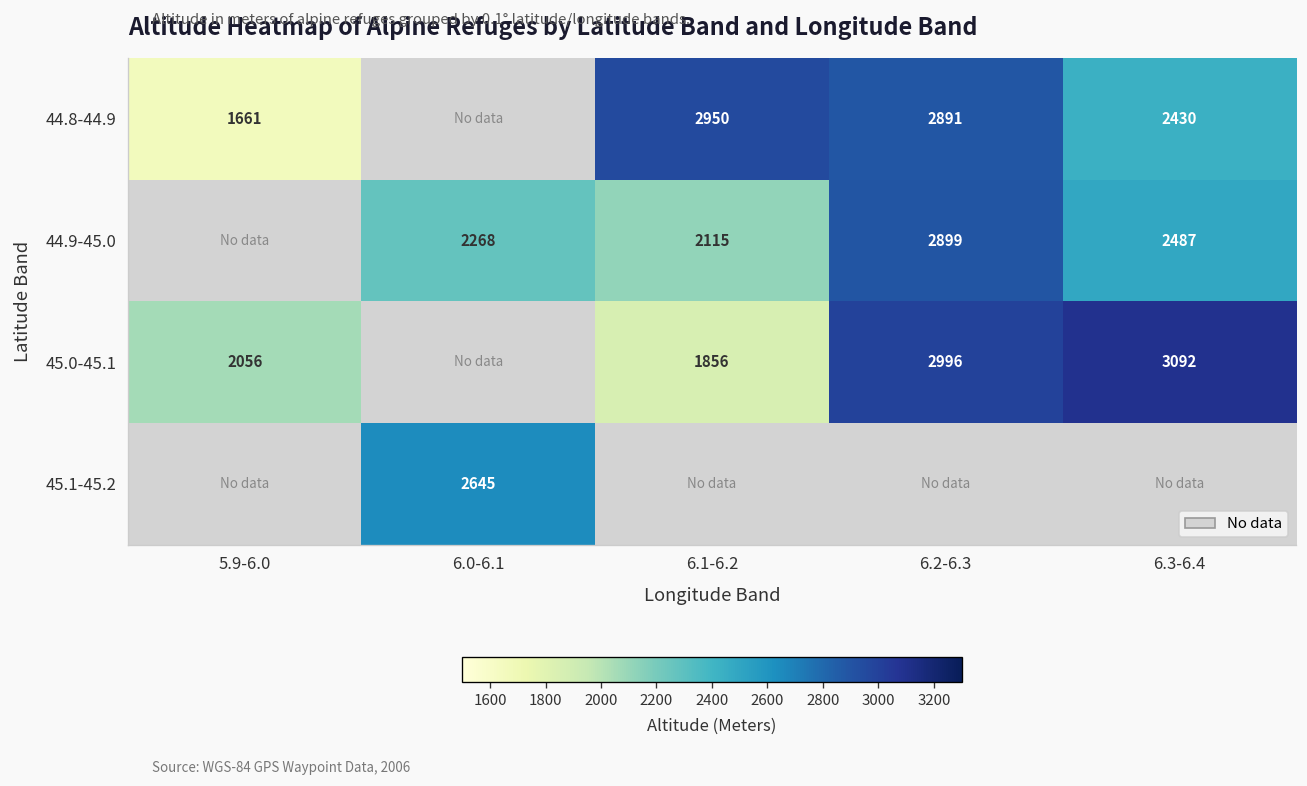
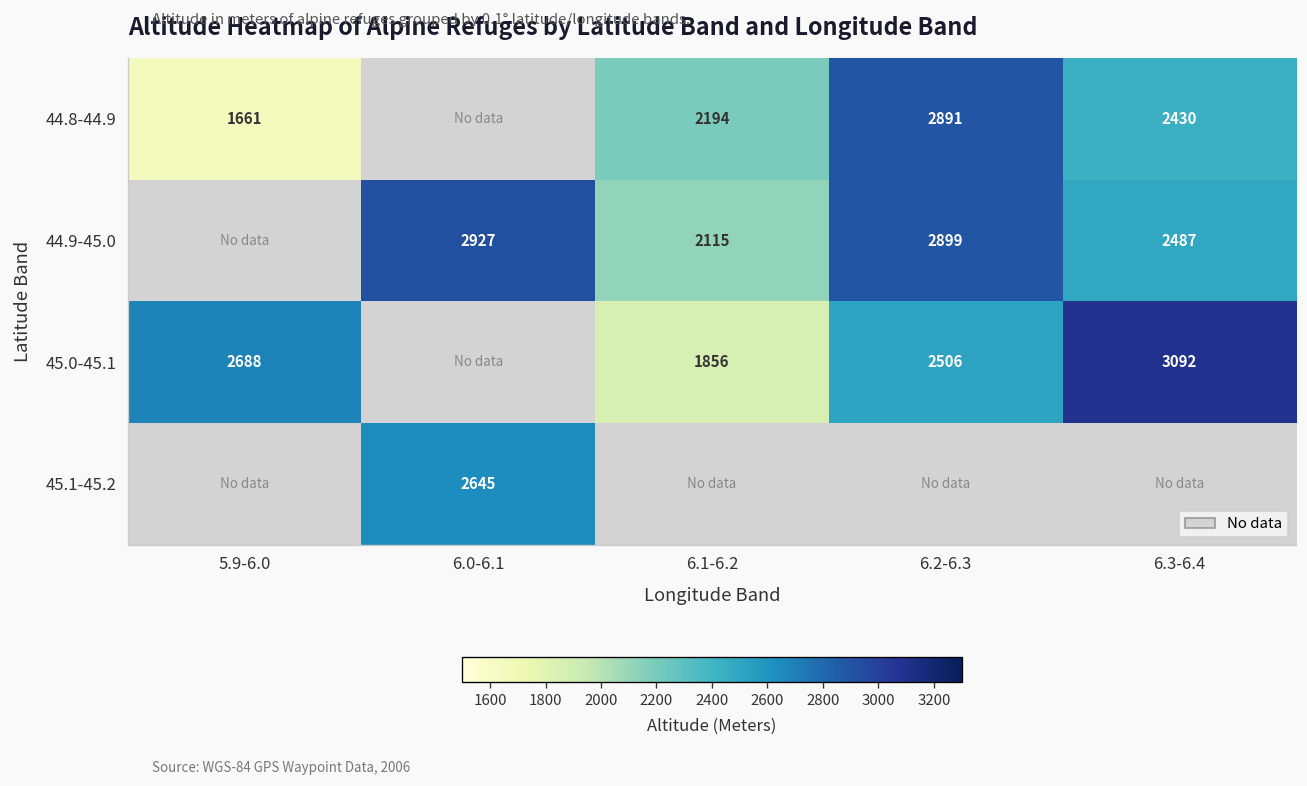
44.8-44.9, 6.1-6.2: 2950 -> 2194
44.9-45.0, 6.0-6.1: 2268 -> 2927
45.0-45.1, 5.9-6.0: 2056 -> 2688
45.0-45.1, 6.2-6.3: 2996 -> 2506
